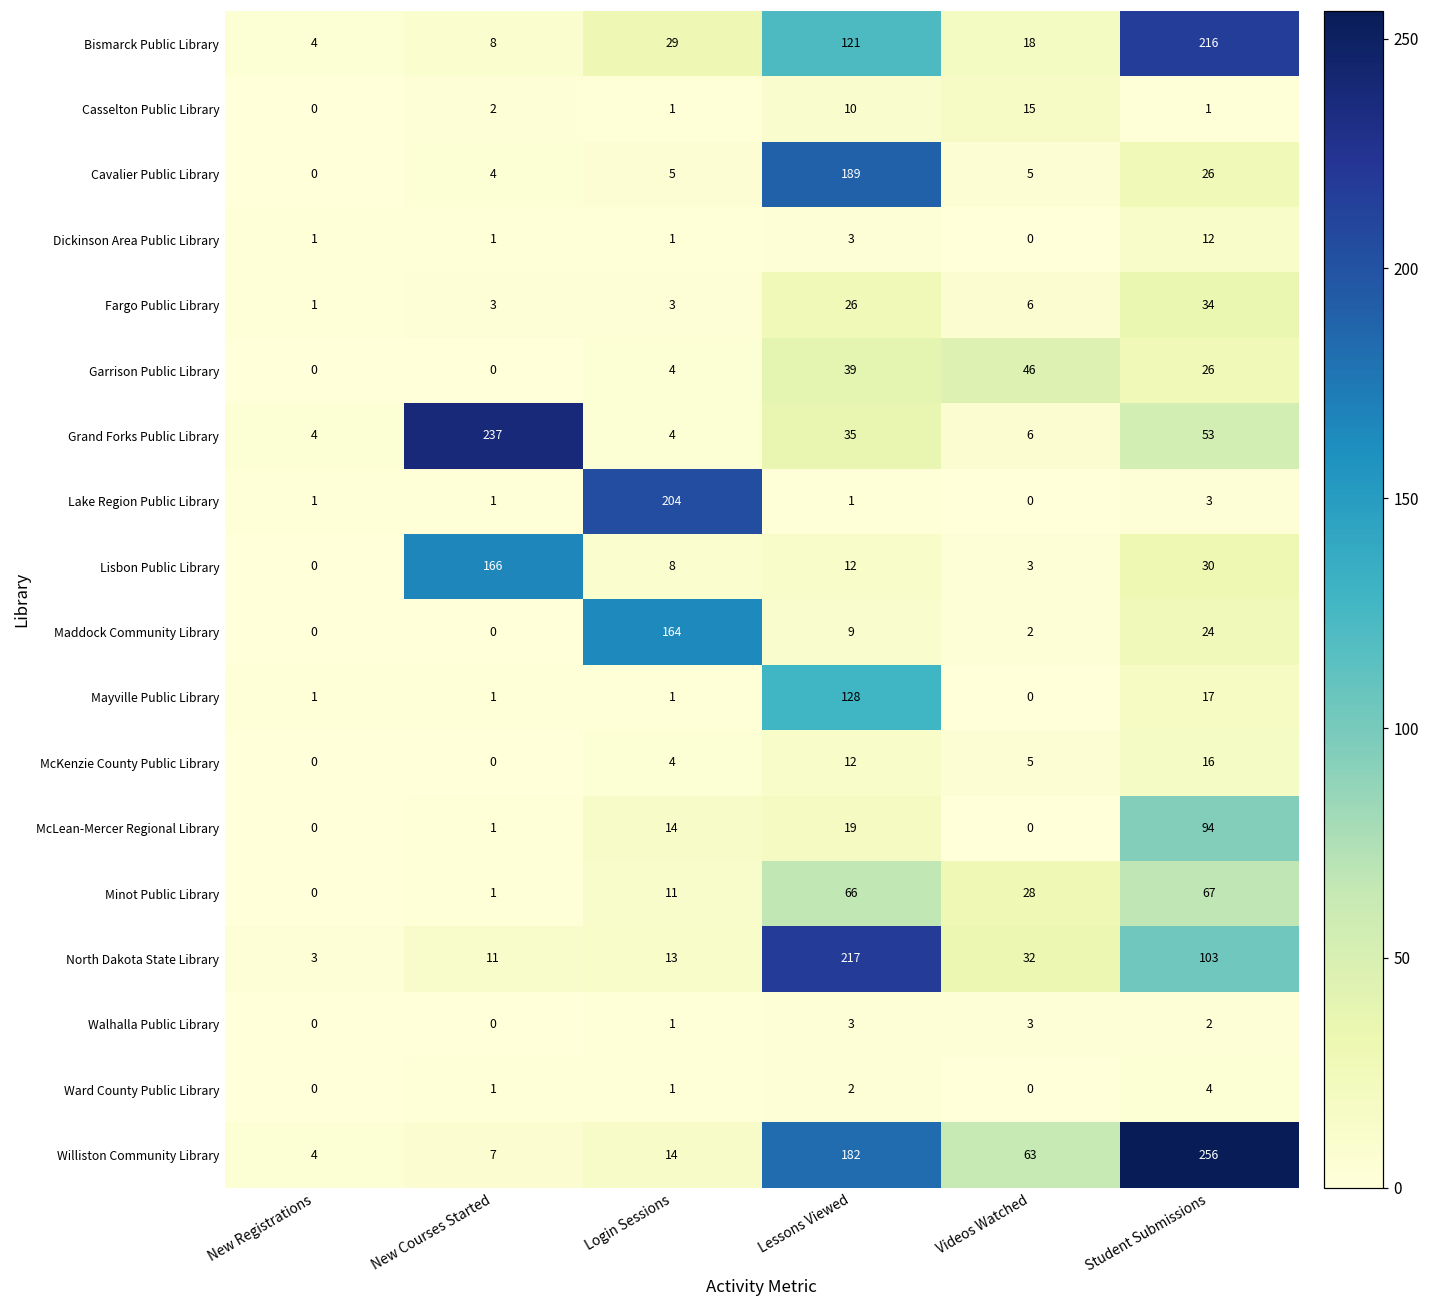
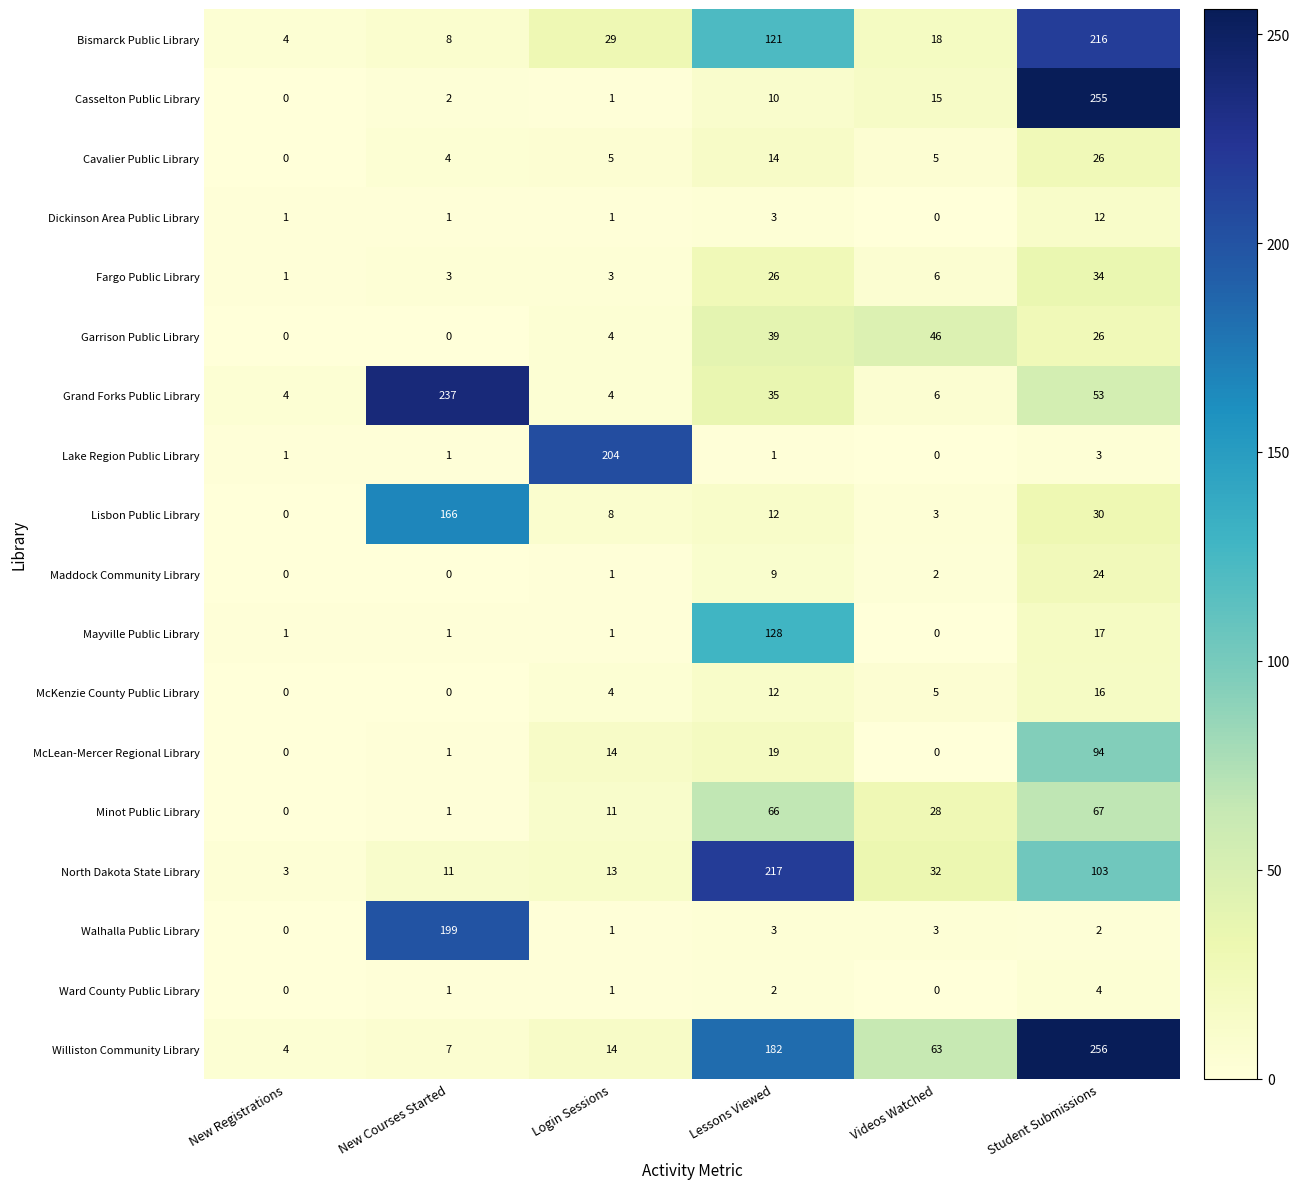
Casselton Public Library, Student Submissions: 1 -> 255
Cavalier Public Library, Lessons Viewed: 189 -> 14
Maddock Community Library, Login Sessions: 164 -> 1
Walhalla Public Library, New Courses Started: 0 -> 199
